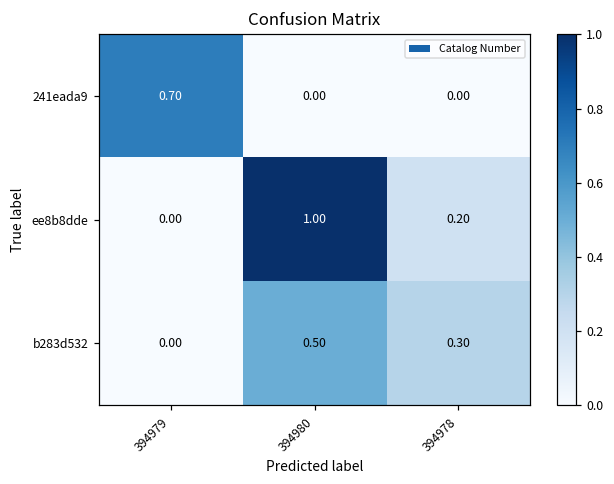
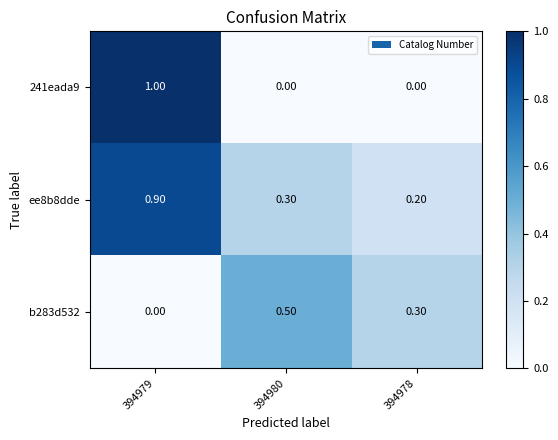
241eada9, 394979: 0.70 -> 1.00
ee8b8dde, 394979: 0.00 -> 0.90
ee8b8dde, 394980: 1.00 -> 0.30
